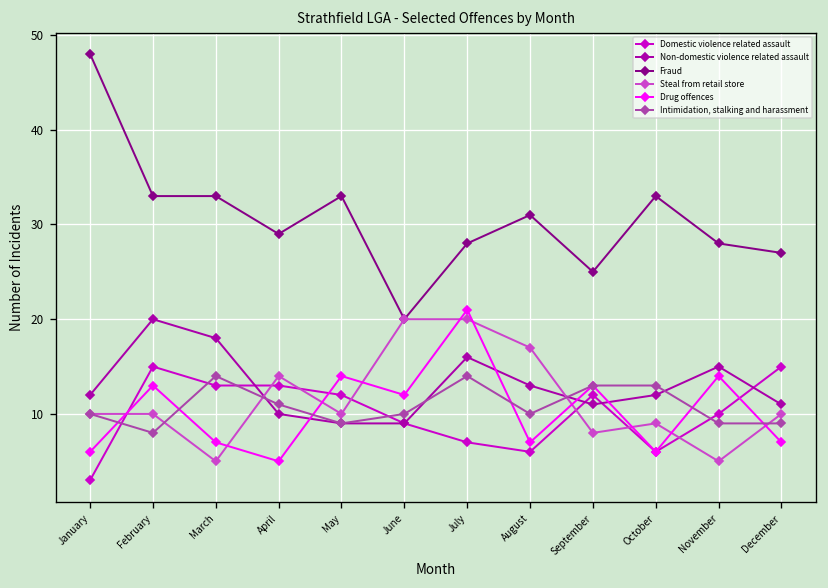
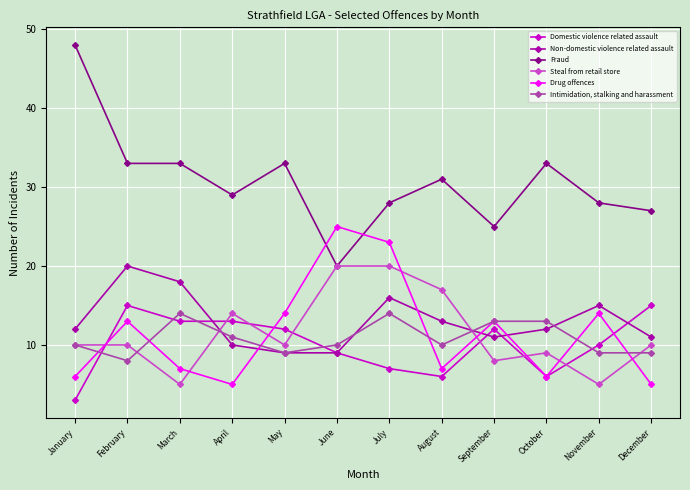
Drug offences, June: 12 -> 25
Drug offences, July: 21 -> 23
Drug offences, December: 7 -> 5
